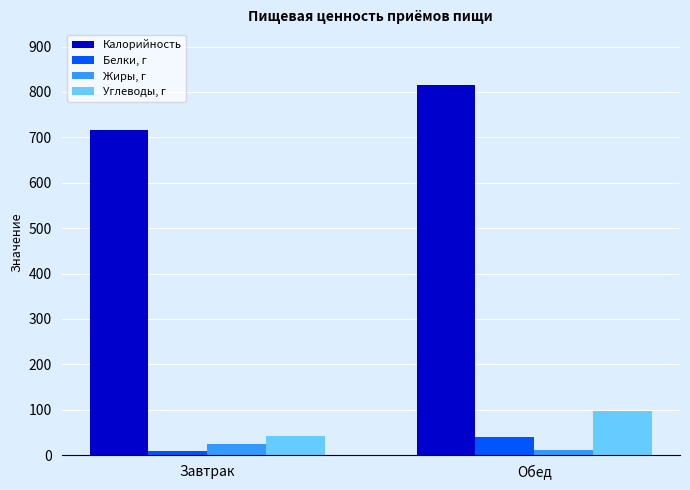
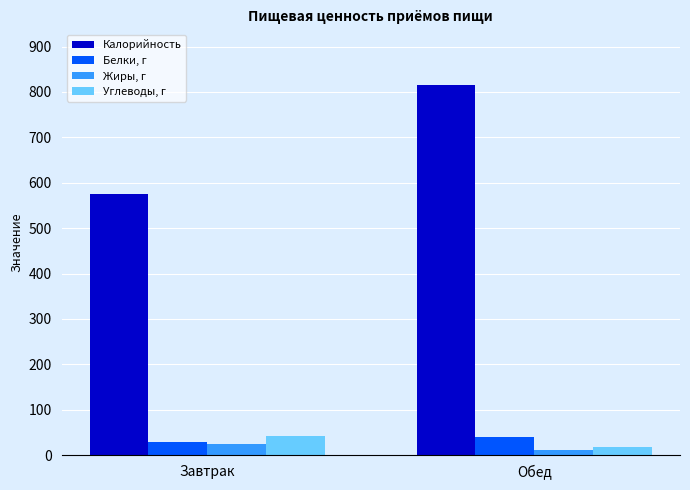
Калорийность, Завтрак: 720 -> 580
Белки, г, Завтрак: 10 -> 30
Углеводы, г, Обед: 100 -> 20
